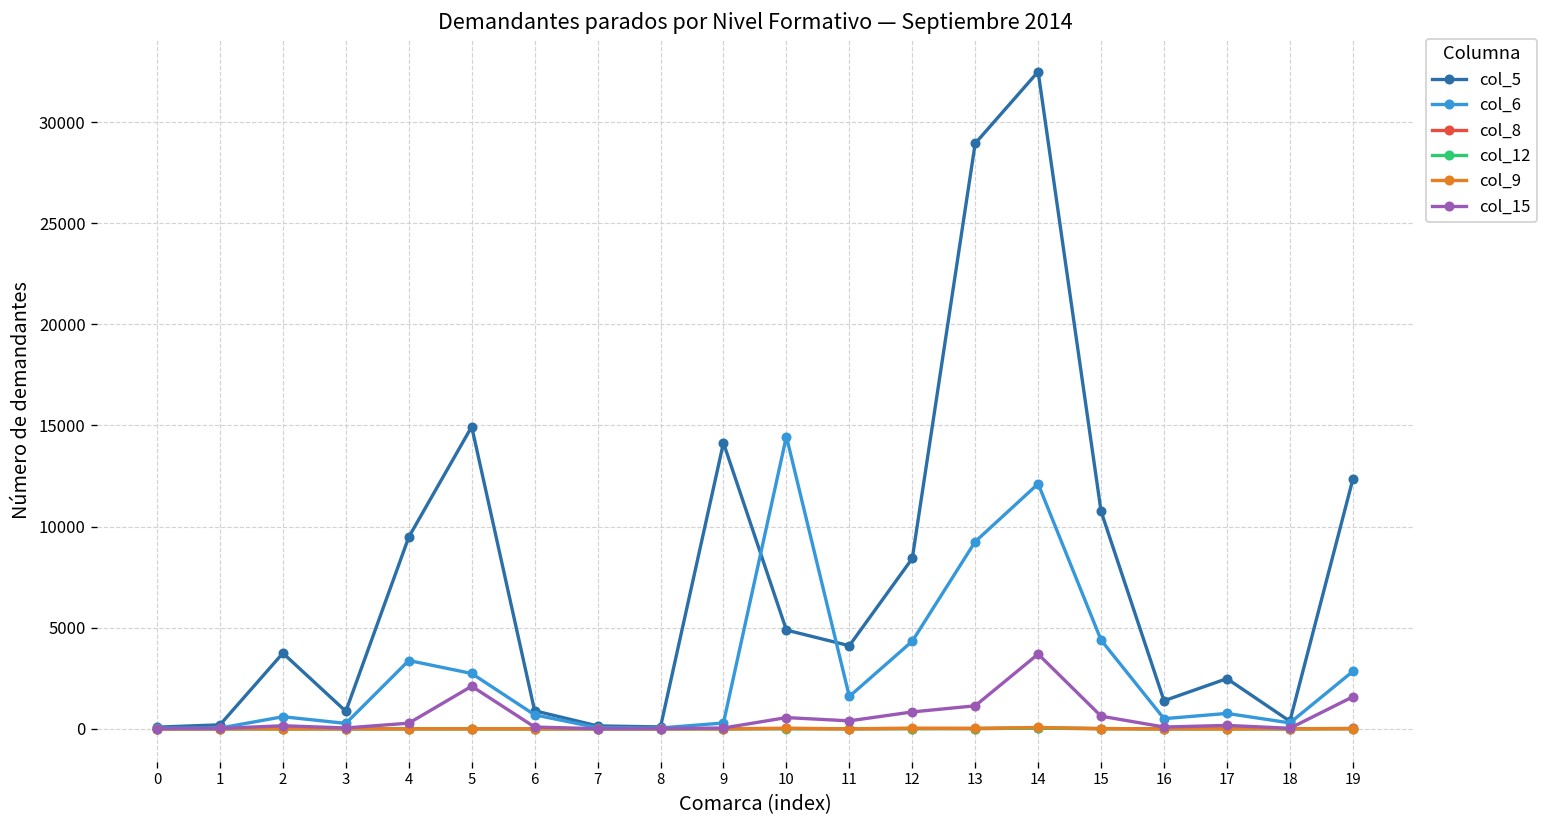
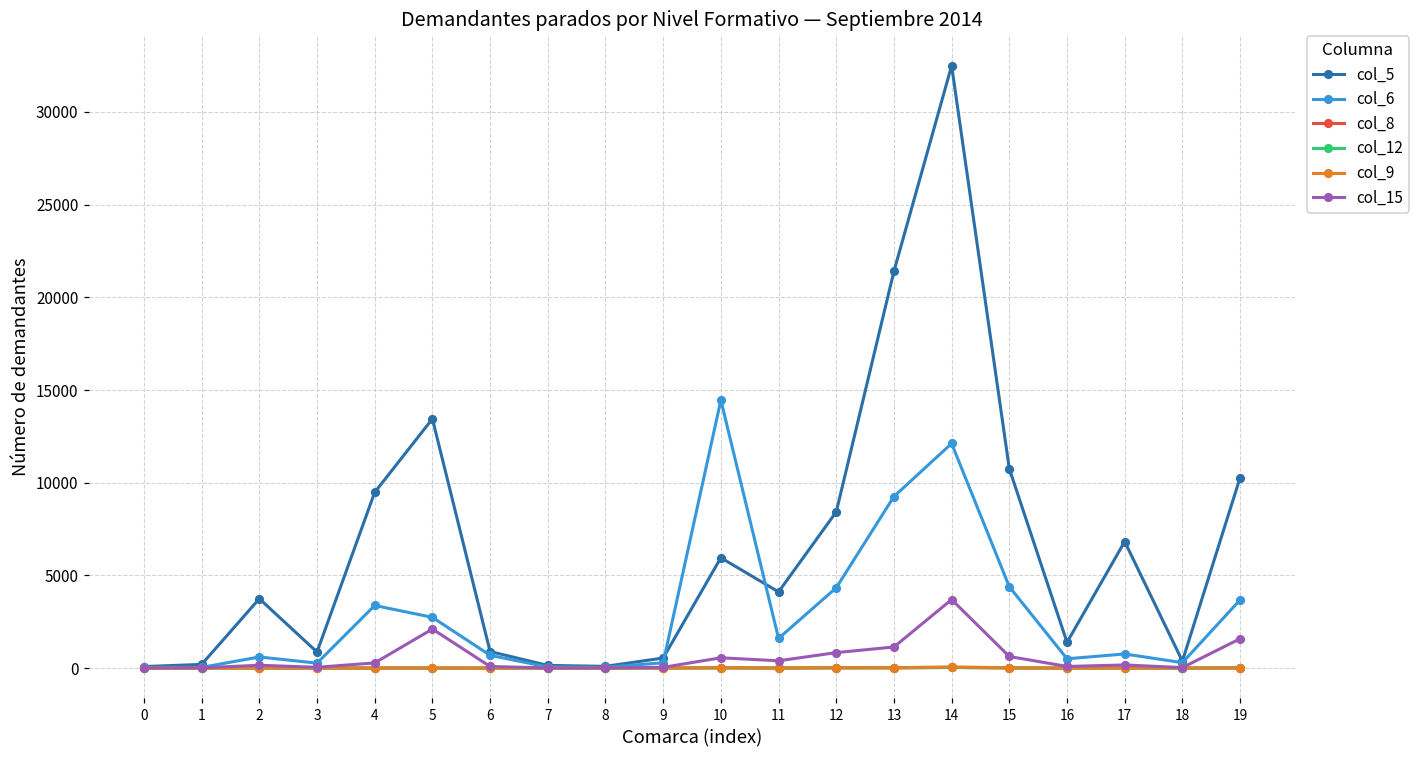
col_5, 5: 14900 -> 13400
col_5, 9: 14100 -> 500
col_5, 10: 4900 -> 6000
col_5, 13: 28900 -> 21400
col_5, 17: 2500 -> 6800
col_5, 19: 12300 -> 10300
col_6, 19: 2800 -> 3700
